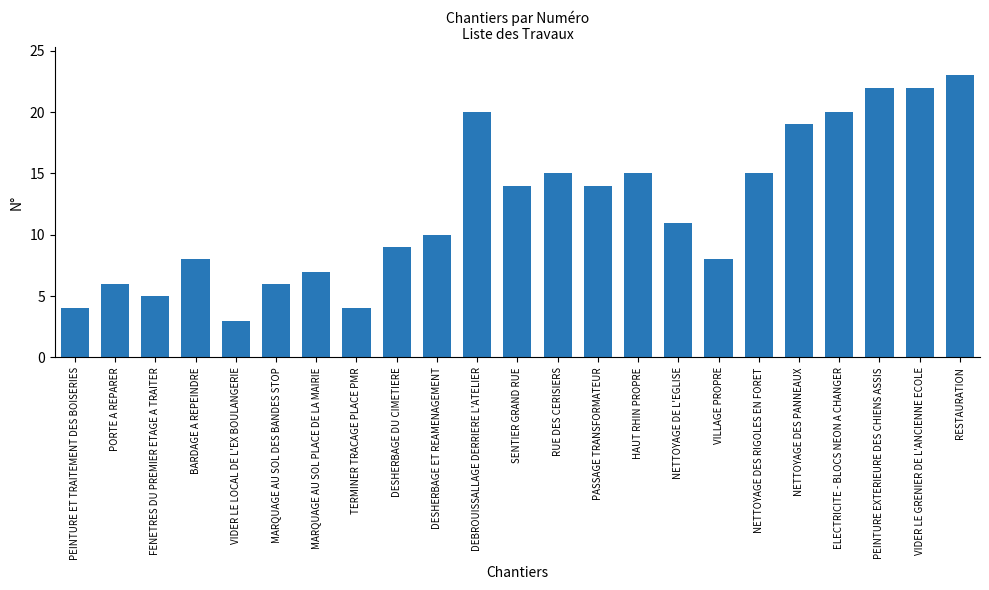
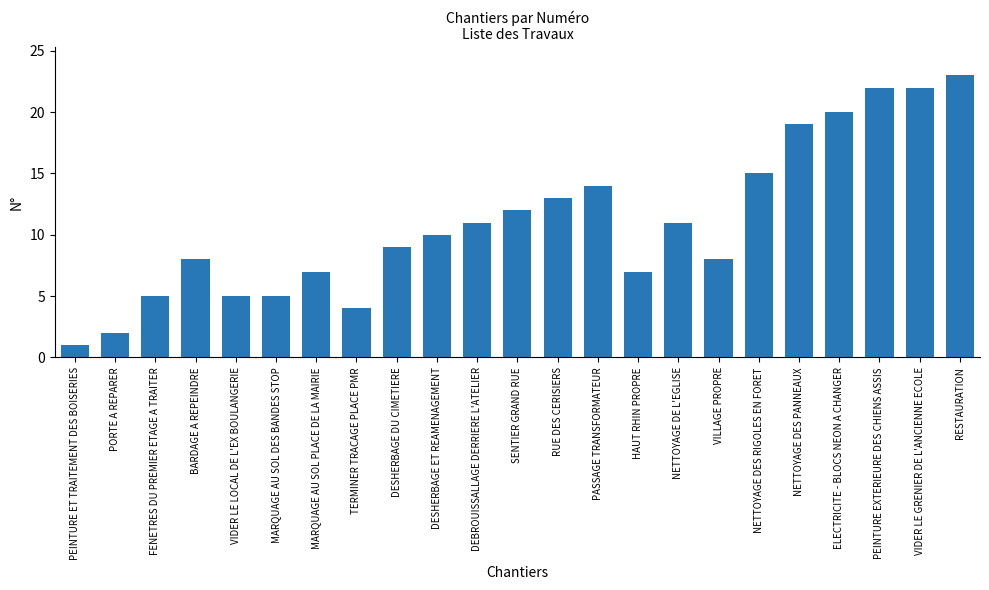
PEINTURE ET TRAITEMENT DES BOISERIES: 4 -> 1
PORTE A REPARER: 6 -> 2
VIDER LE LOCAL DE L'EX BOULANGERIE: 3 -> 5
MARQUAGE AU SOL DES BANDES STOP: 6 -> 5
DEBROUISSALLAGE DERRIERE L'ATELIER: 20 -> 11
SENTIER GRAND RUE: 14 -> 12
RUE DES CERISIERS: 15 -> 13
HAUT RHIN PROPRE: 15 -> 7
